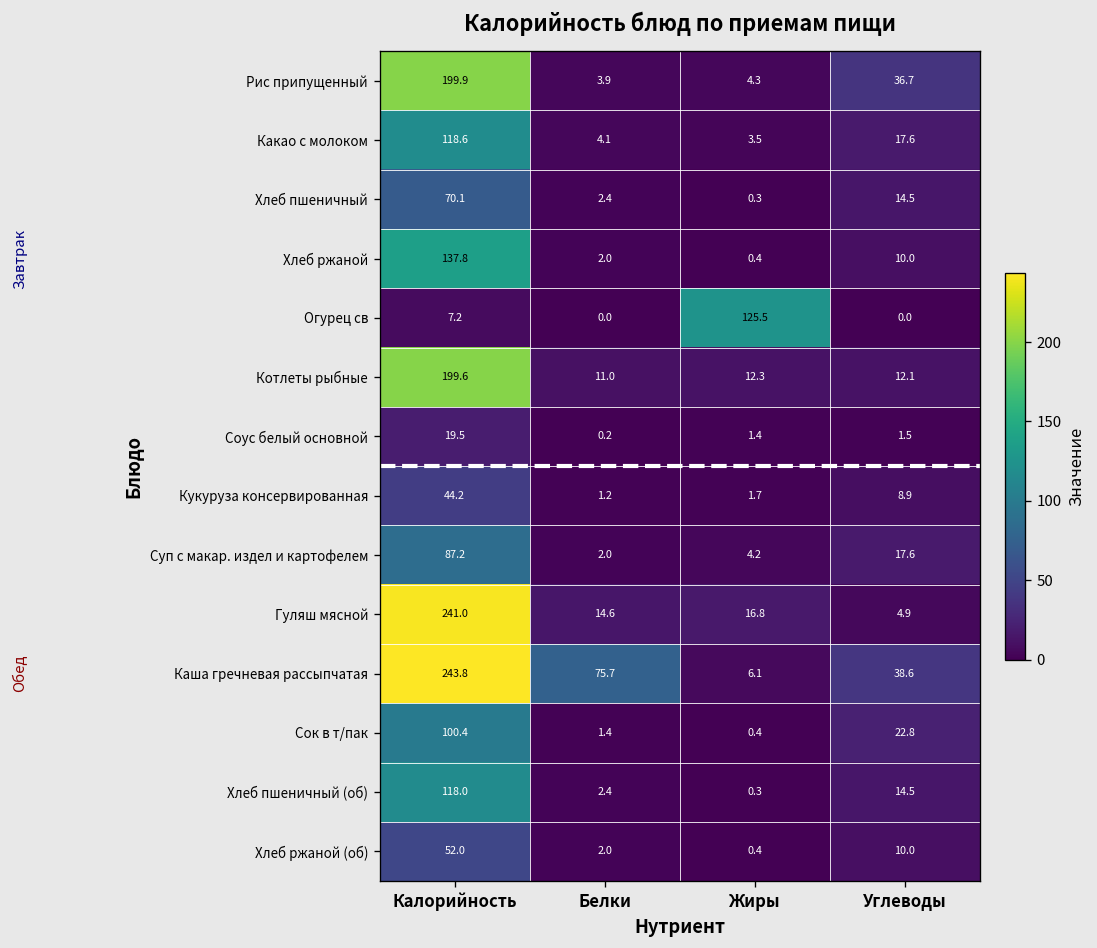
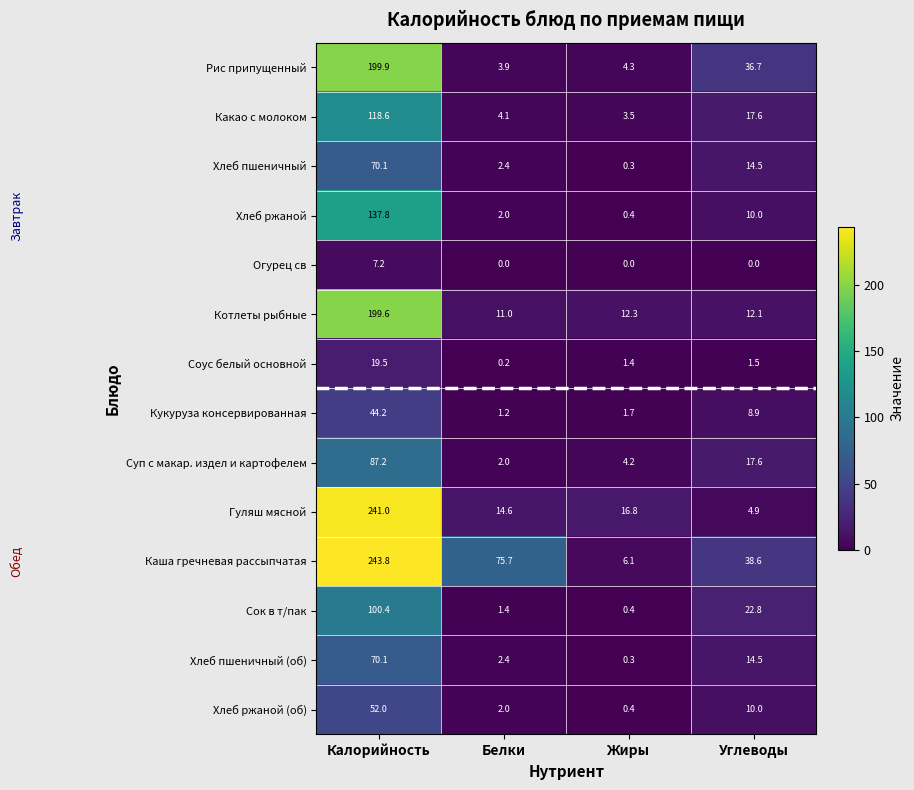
Огурец св, Жиры: 125.5 -> 0.0
Хлеб пшеничный (об), Калорийность: 118.0 -> 70.1
